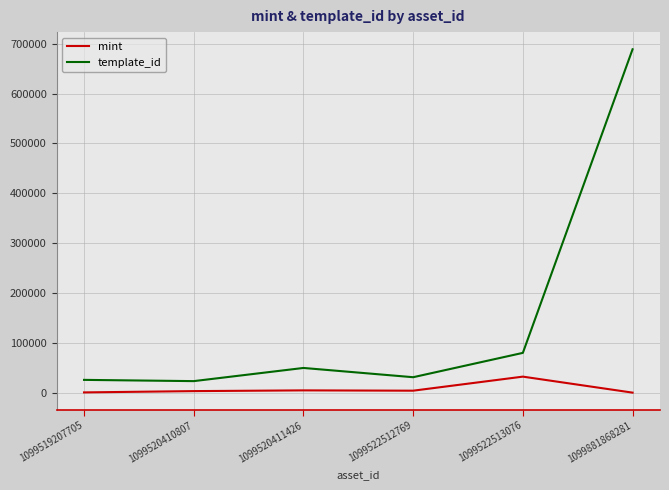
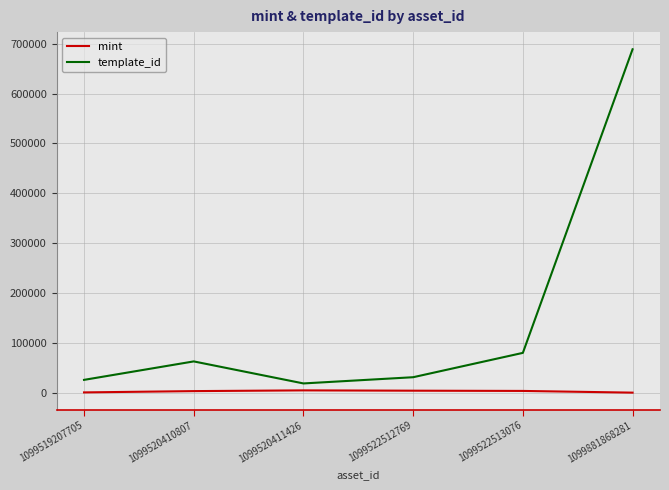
template_id, 1099520410807: 20000 -> 60000
template_id, 1099520411426: 50000 -> 20000
mint, 1099522513076: 30000 -> 0
